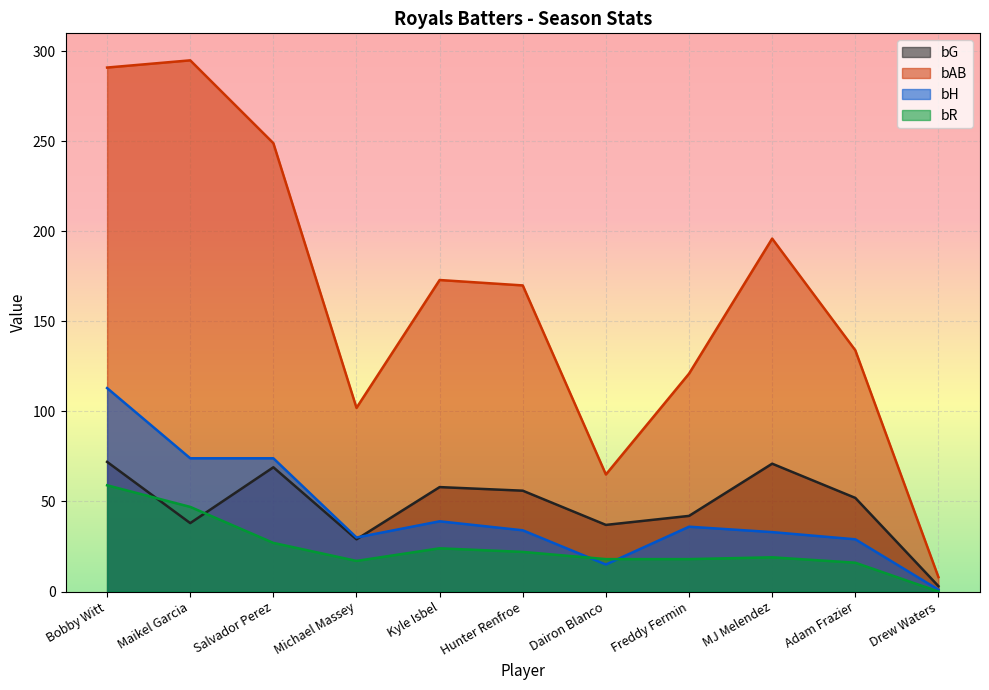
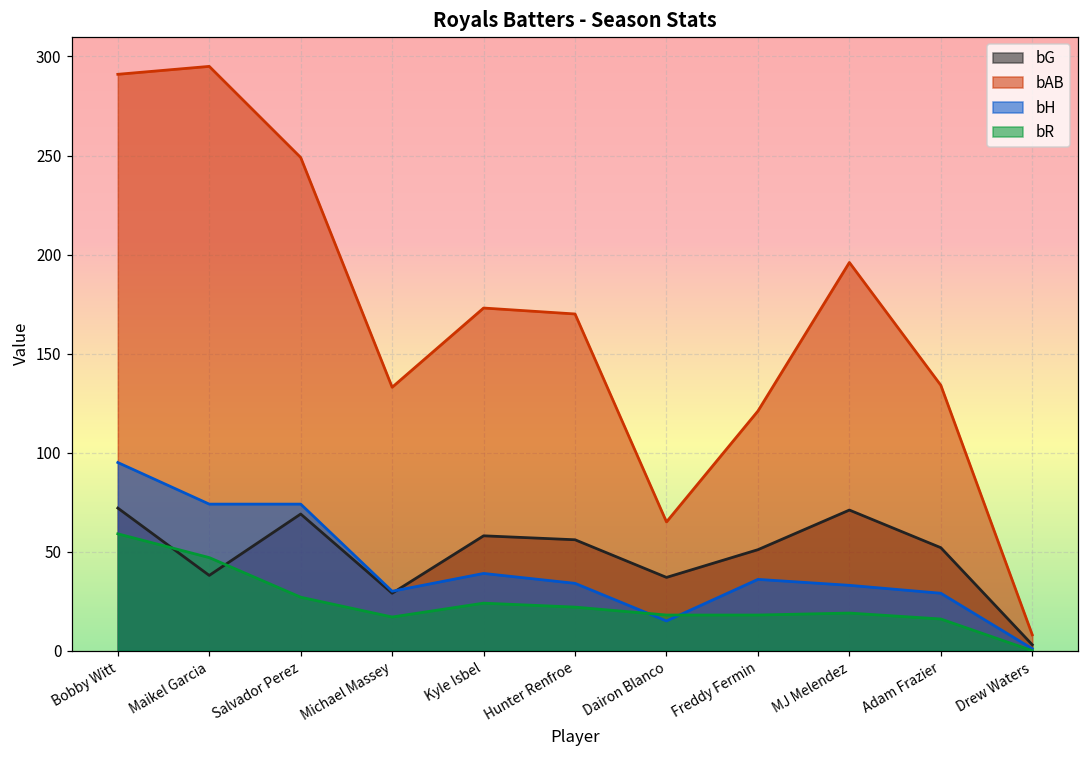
bH, Bobby Witt: 113 -> 95
bAB, Michael Massey: 102 -> 133
bG, Freddy Fermin: 42 -> 51
